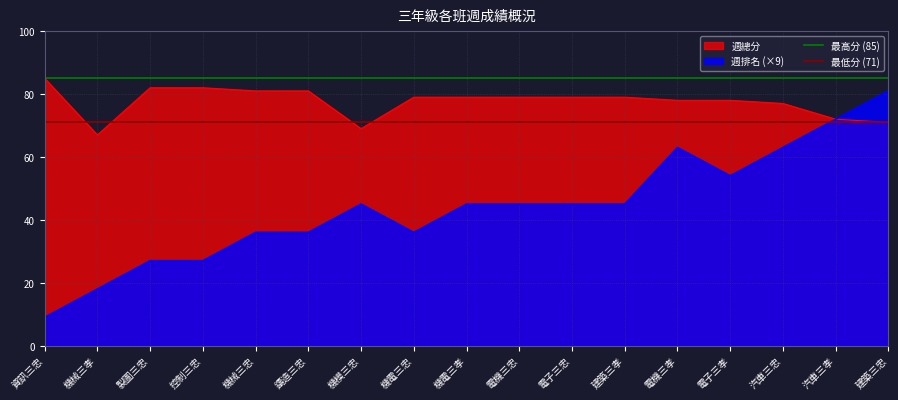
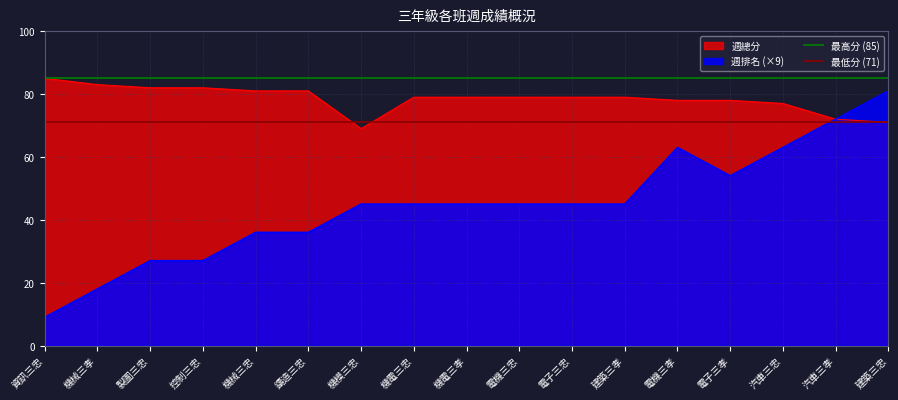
週總分, 機械三孝: 67 -> 83
週排名 (×9), 機電三忠: 36 -> 45
